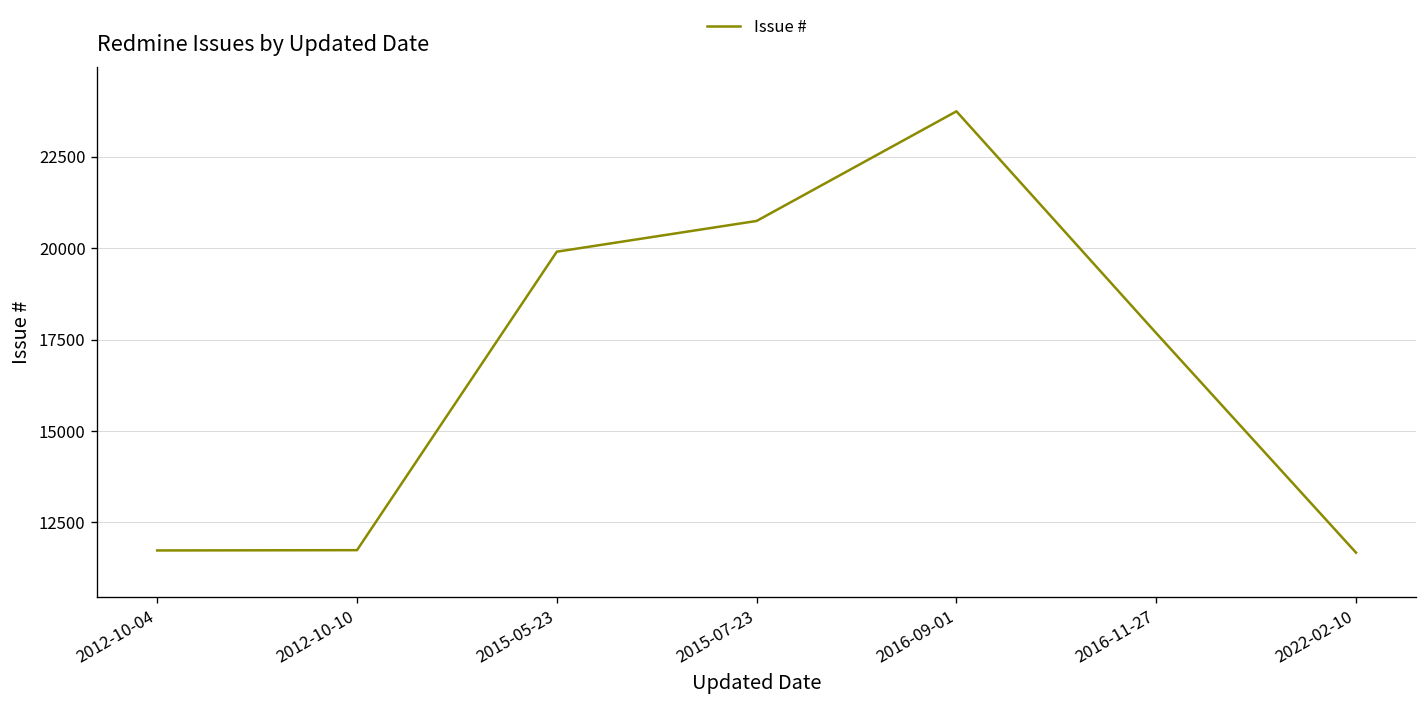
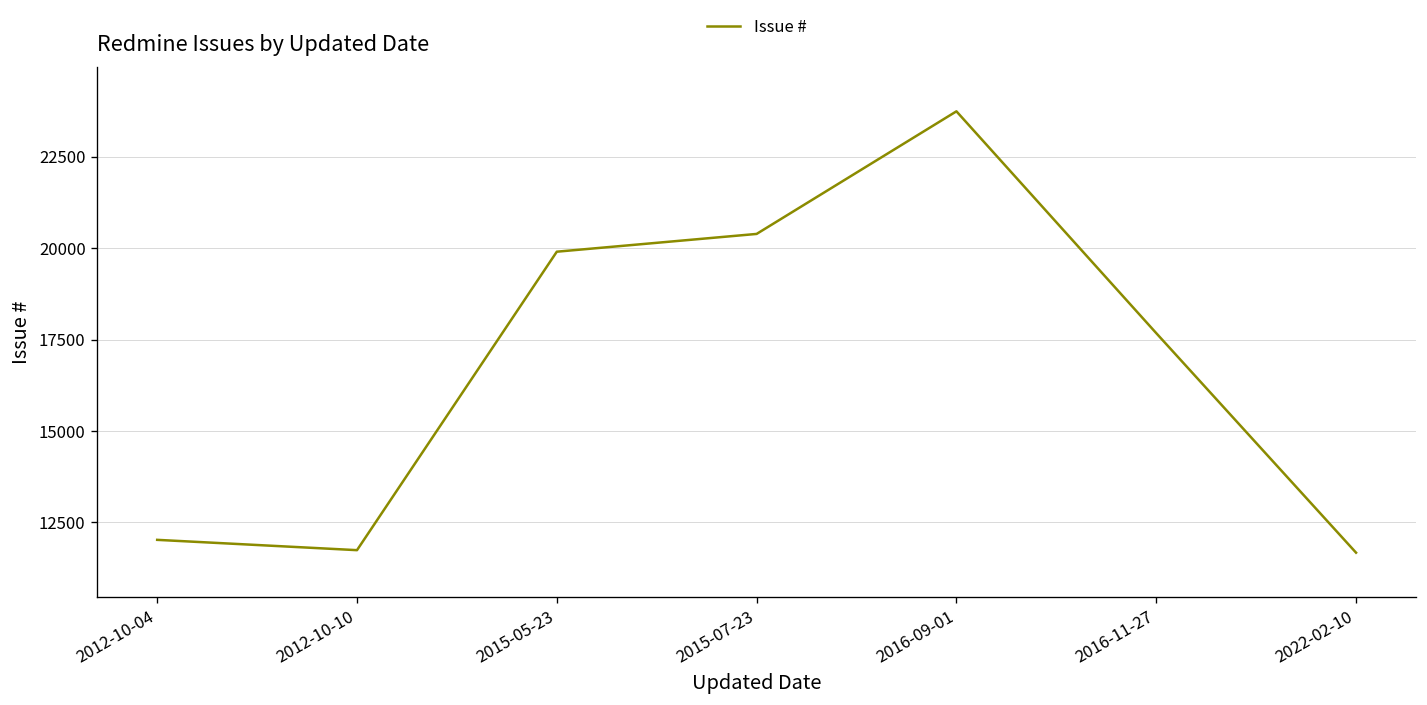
2012-10-04: 11700 -> 12000
2015-07-23: 20700 -> 20400
